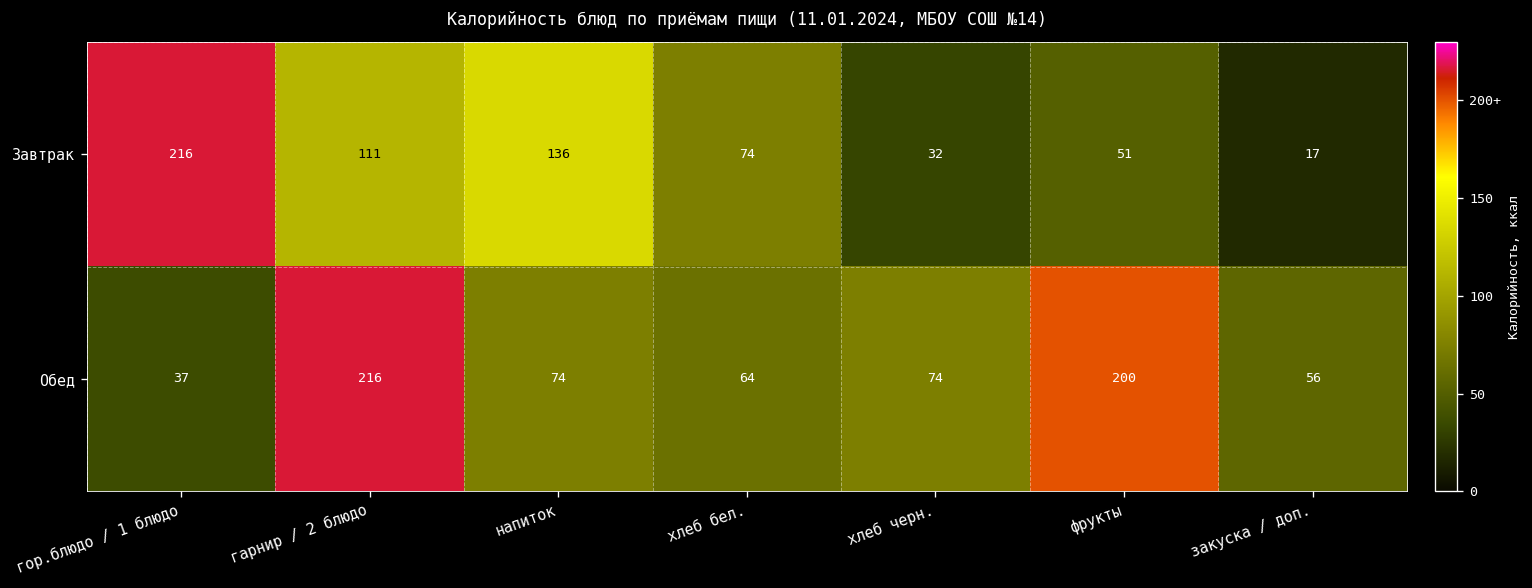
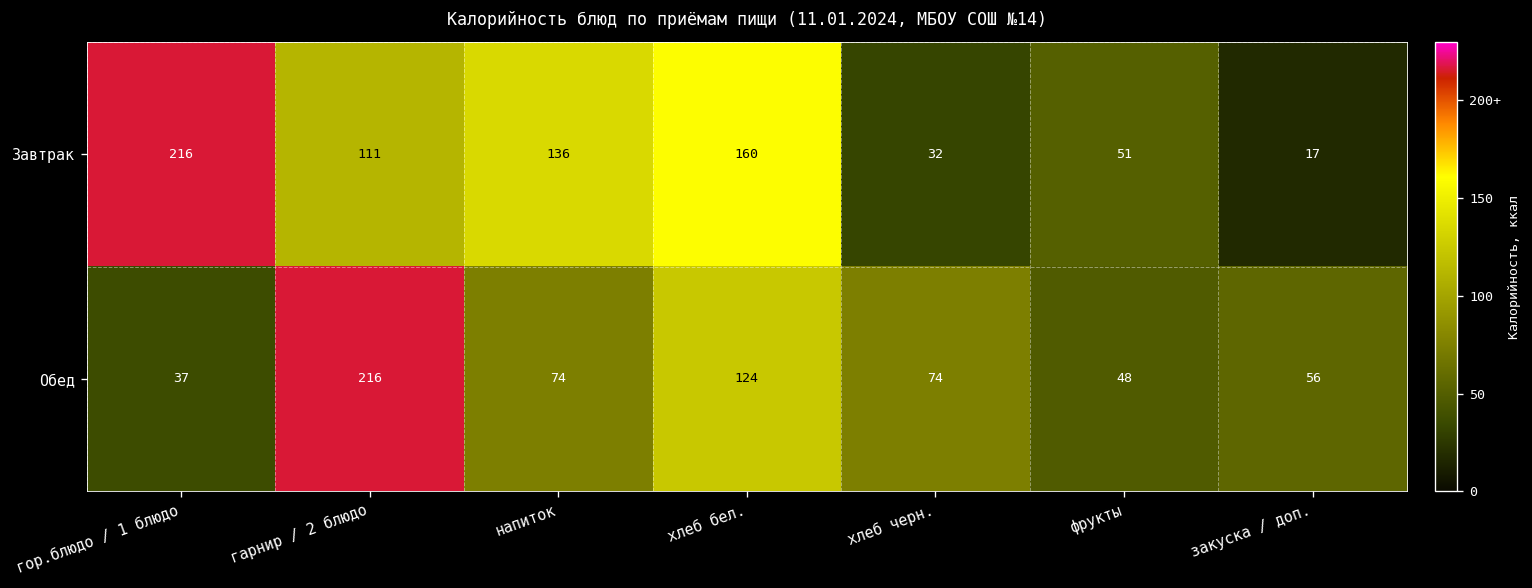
Завтрак, хлеб бел.: 74 -> 160
Обед, хлеб бел.: 64 -> 124
Обед, фрукты: 200 -> 48
